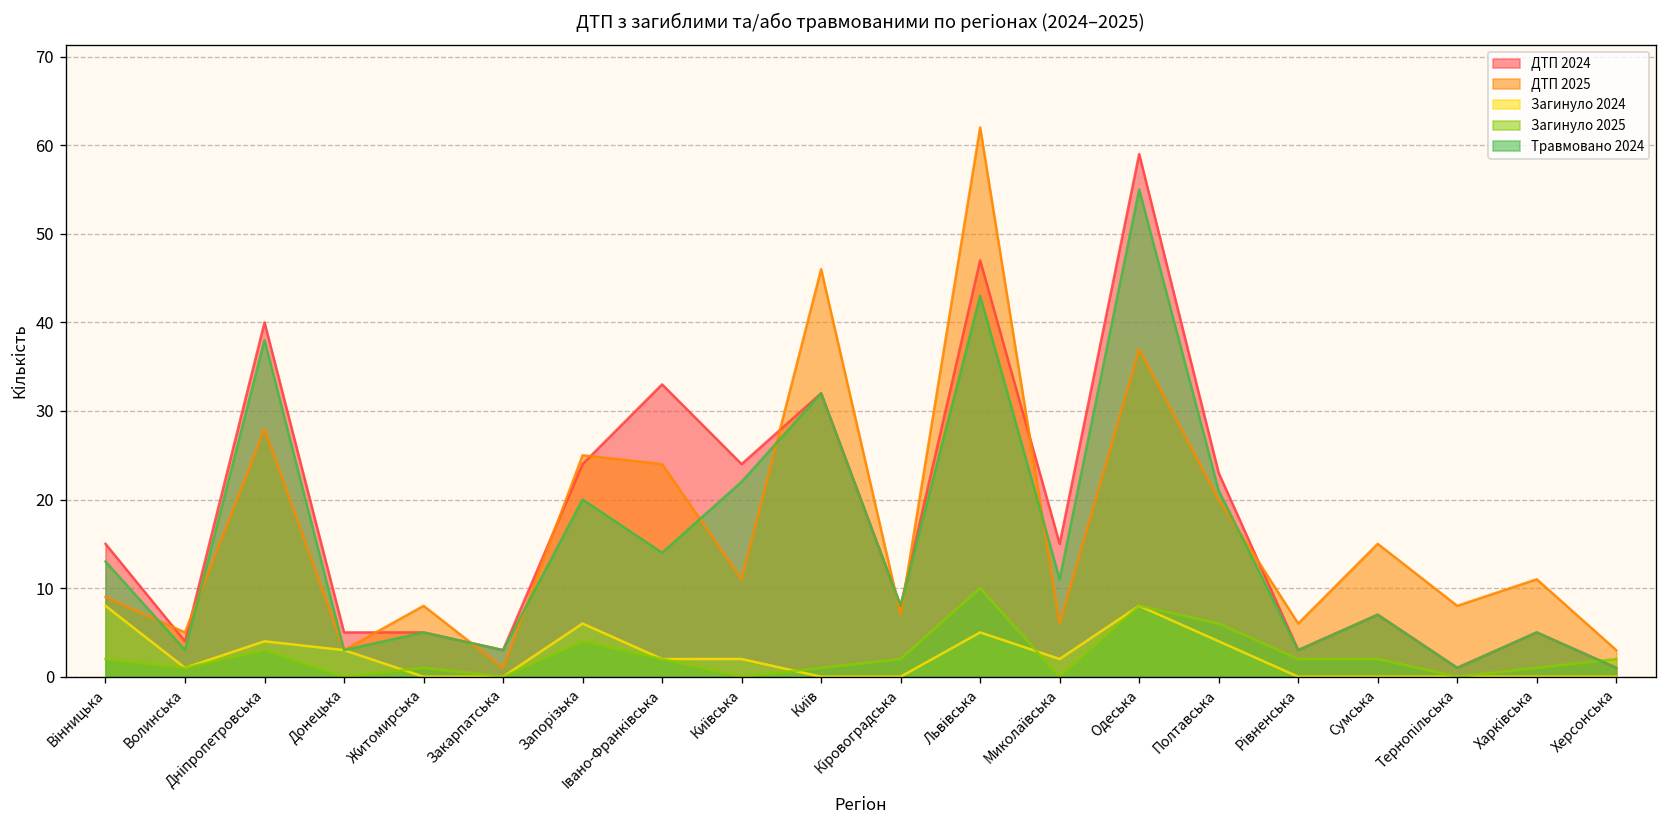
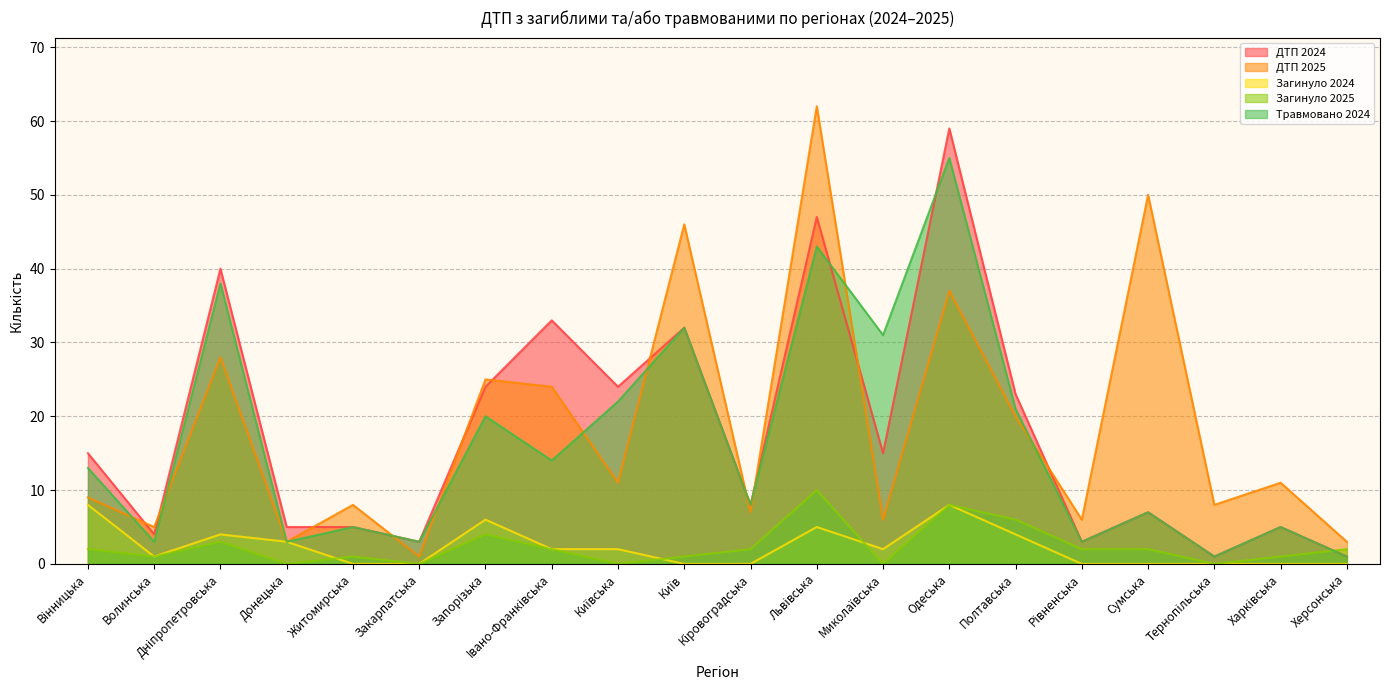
Травмовано 2024, Миколаївська: 11 -> 31
ДТП 2025, Сумська: 15 -> 50
